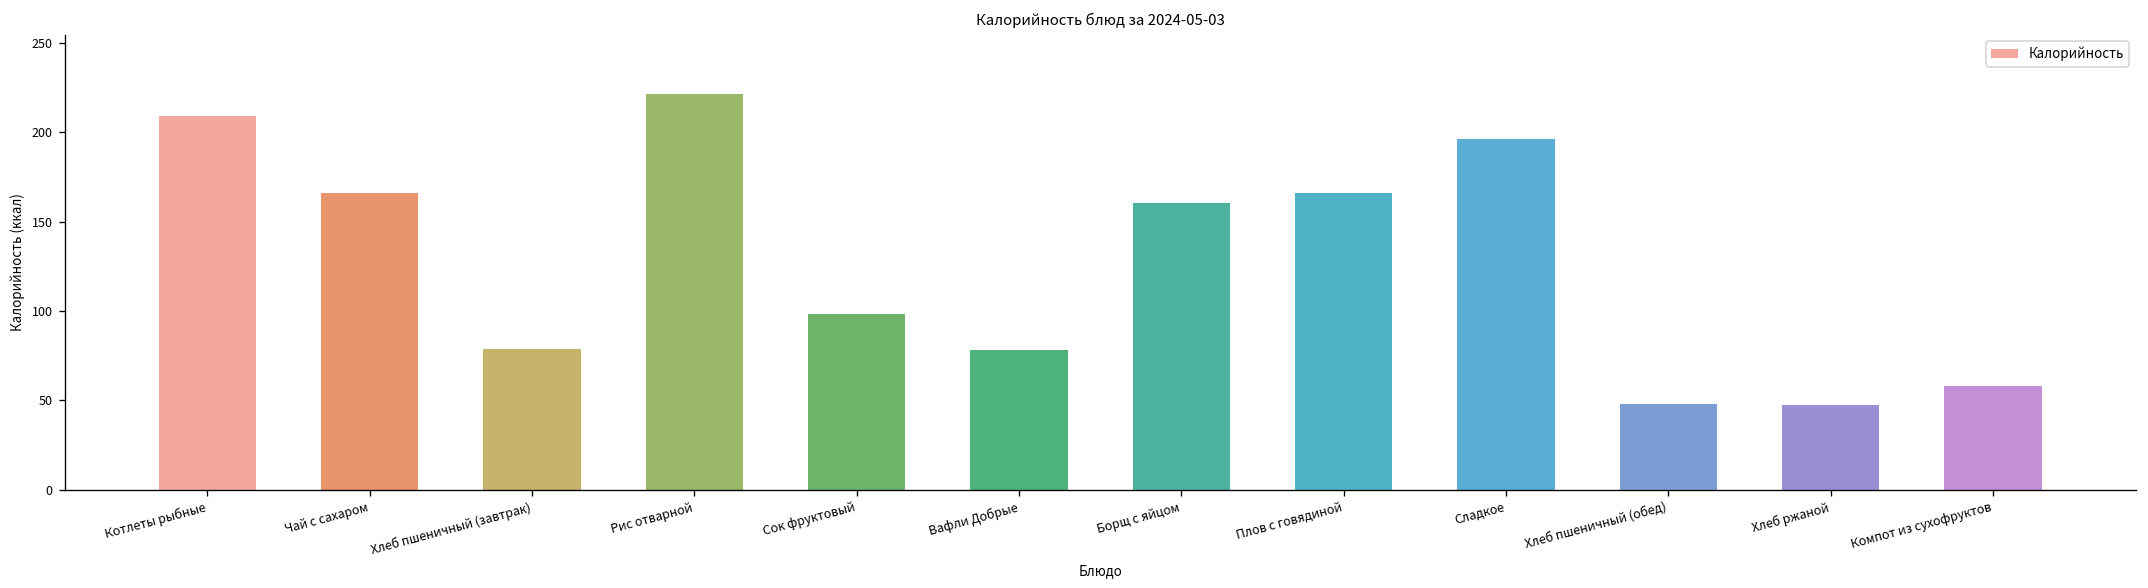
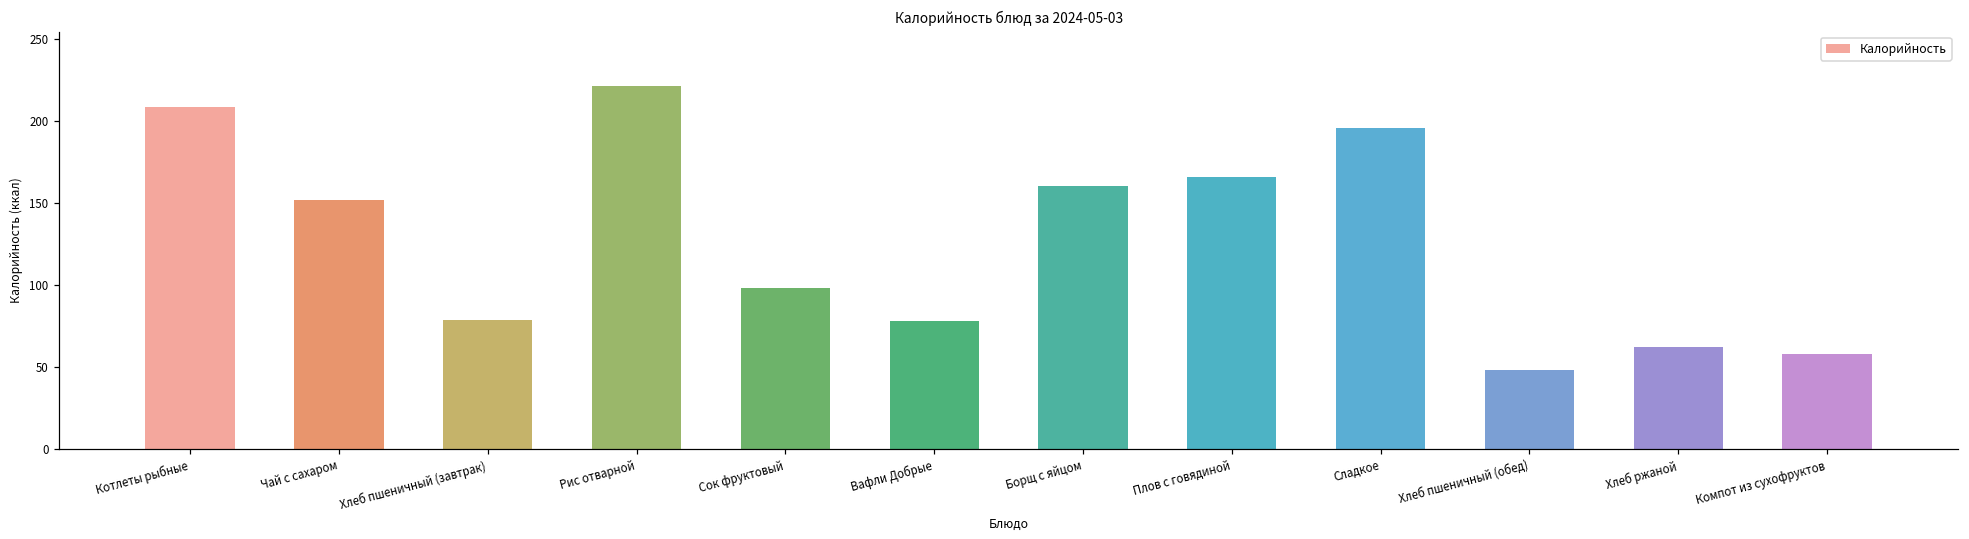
Чай с сахаром: 166 -> 152
Хлеб ржаной: 47 -> 62
